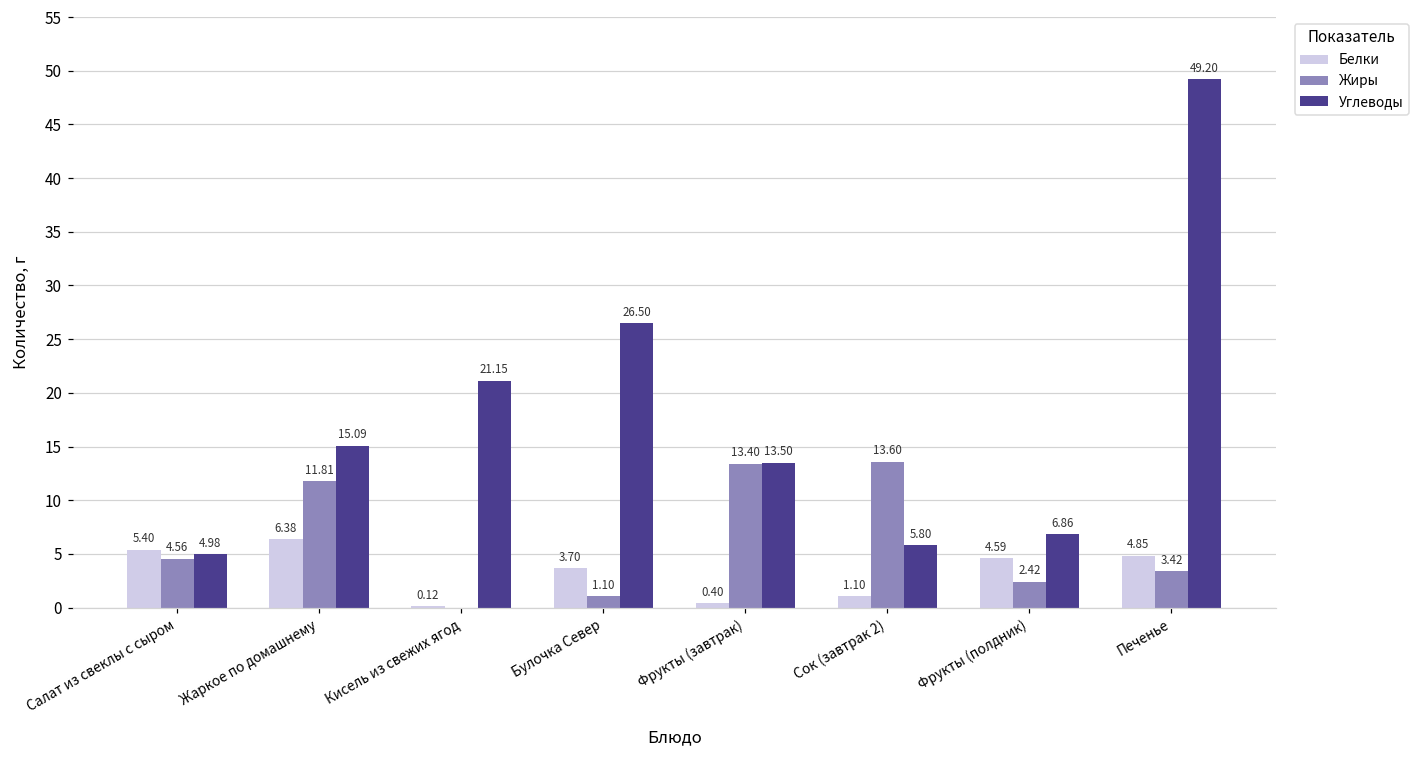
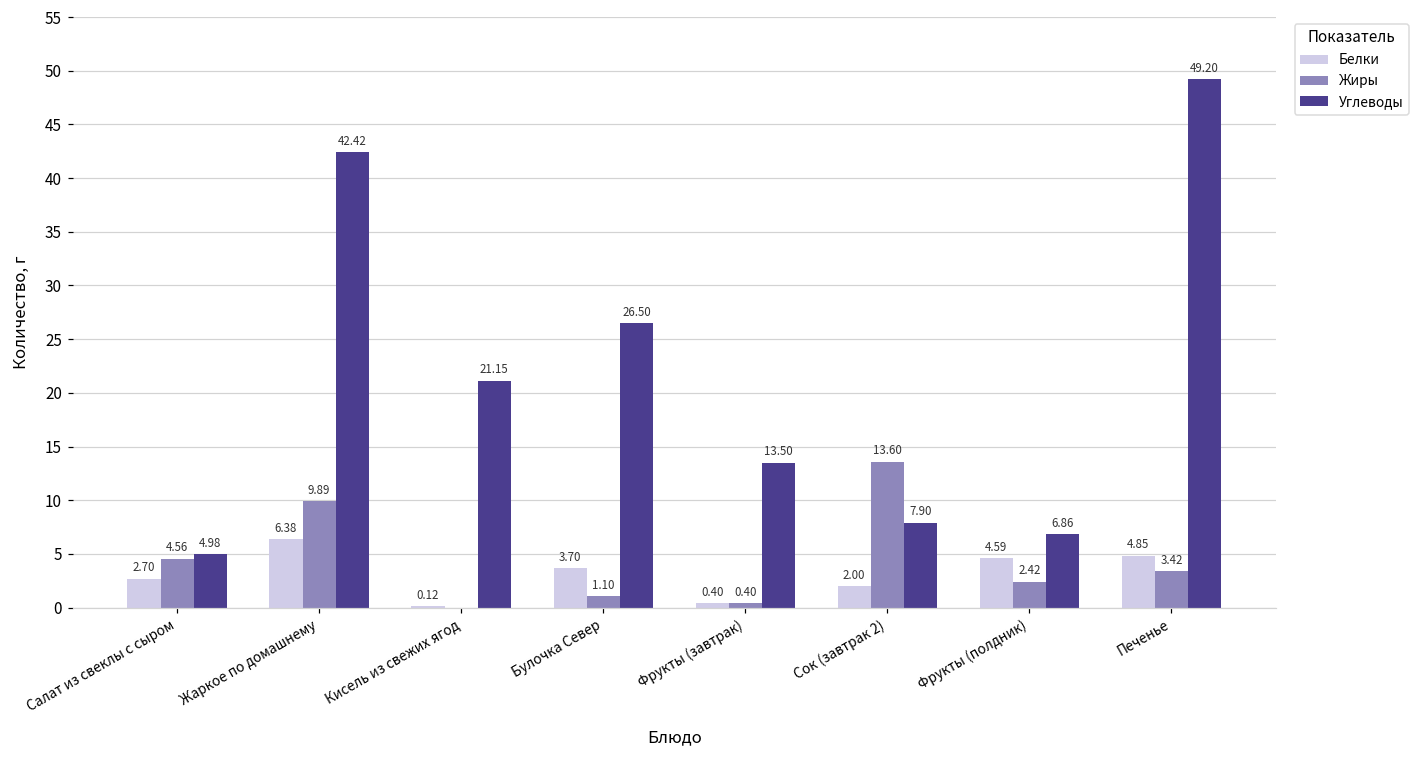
Белки, Салат из свеклы с сыром: 5.40 -> 2.70
Жиры, Жаркое по домашнему: 11.81 -> 9.89
Углеводы, Жаркое по домашнему: 15.09 -> 42.42
Жиры, Фрукты (завтрак): 13.40 -> 0.40
Белки, Сок (завтрак 2): 1.10 -> 2.00
Углеводы, Сок (завтрак 2): 5.80 -> 7.90
